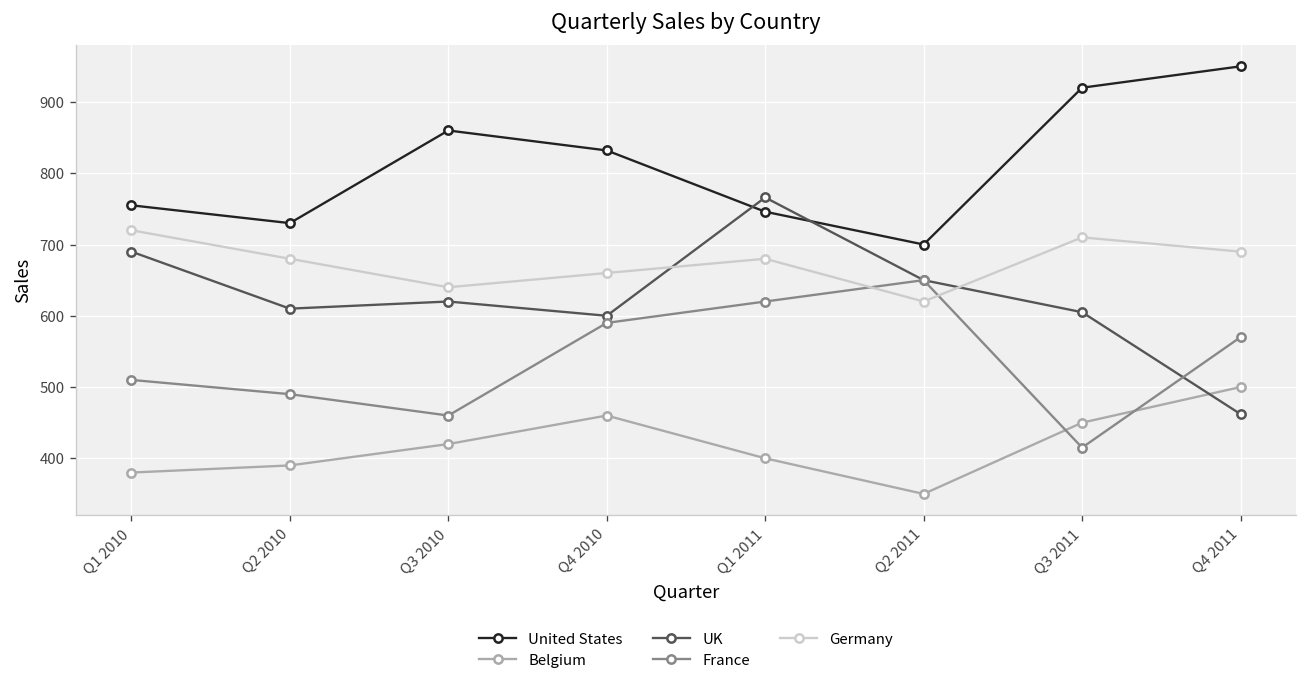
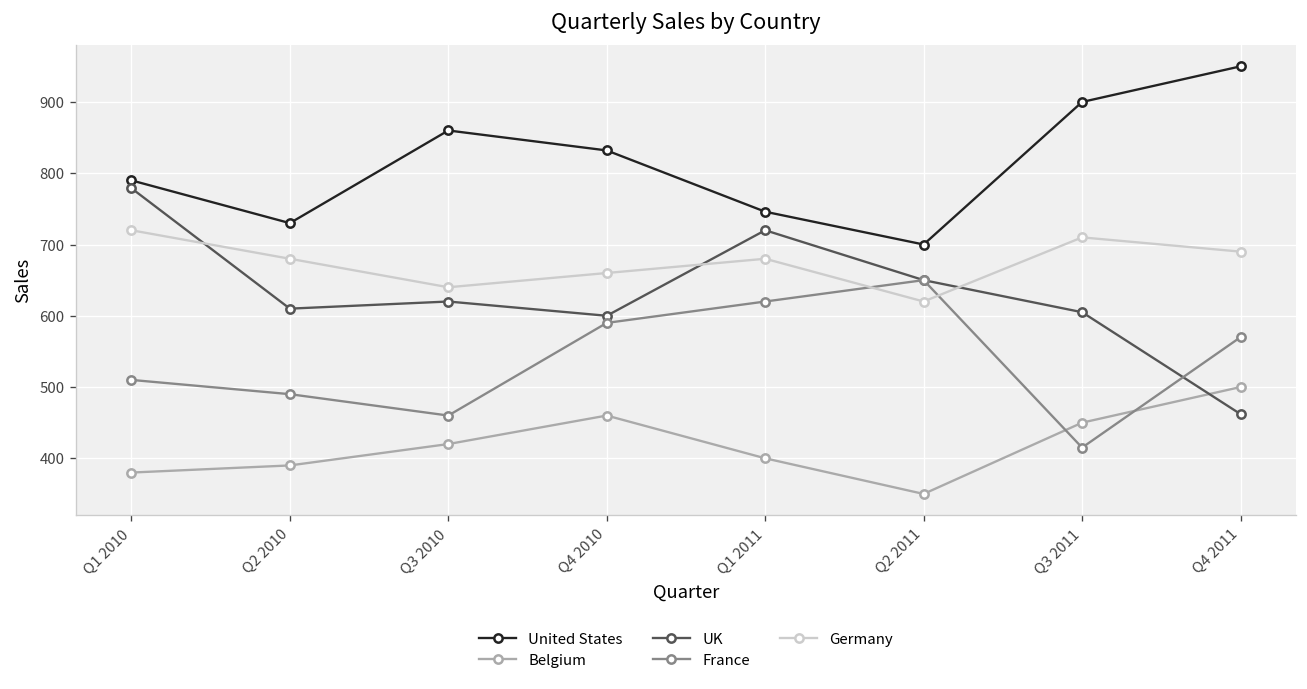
United States, Q1 2010: 760 -> 790
UK, Q1 2010: 690 -> 780
UK, Q1 2011: 770 -> 720
United States, Q3 2011: 920 -> 900
